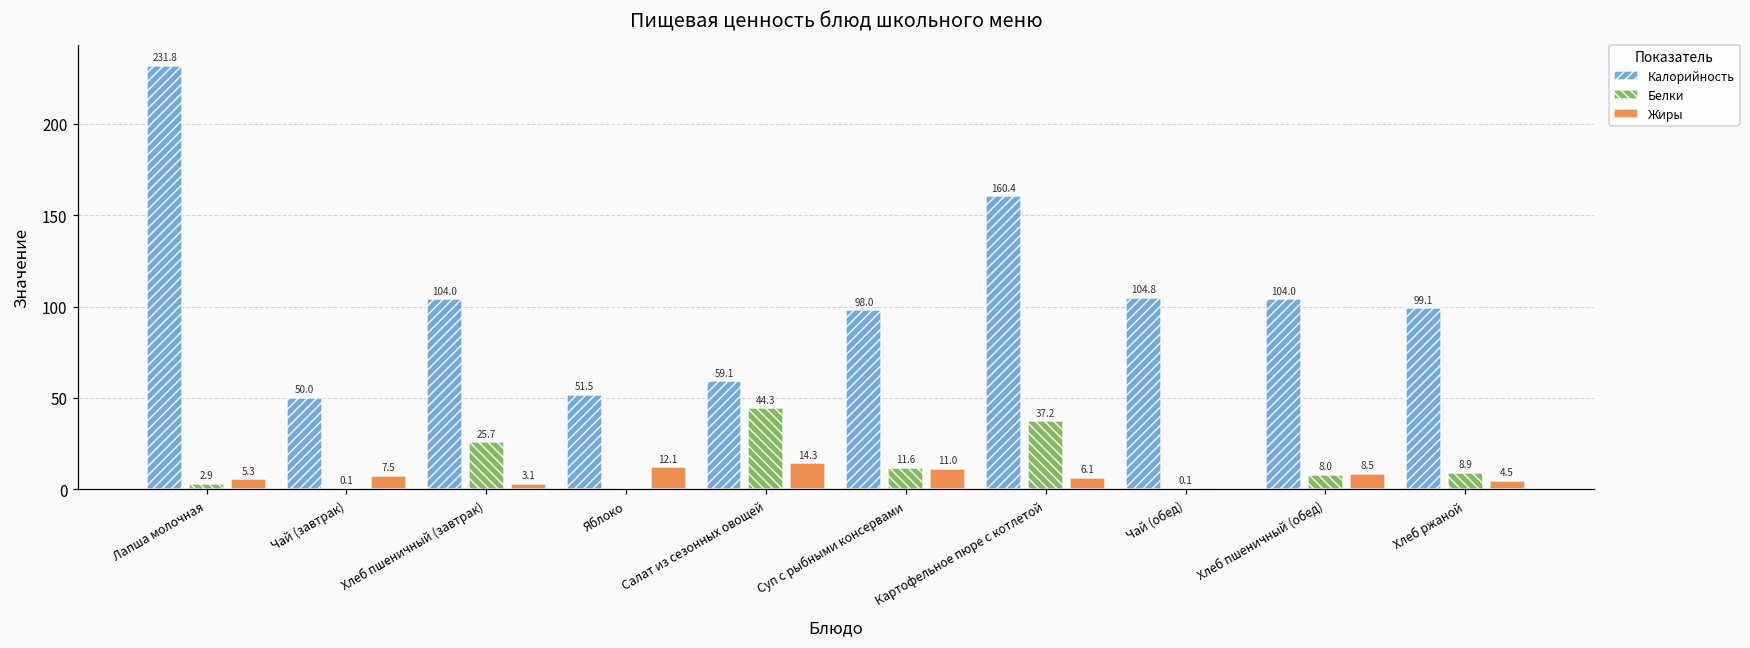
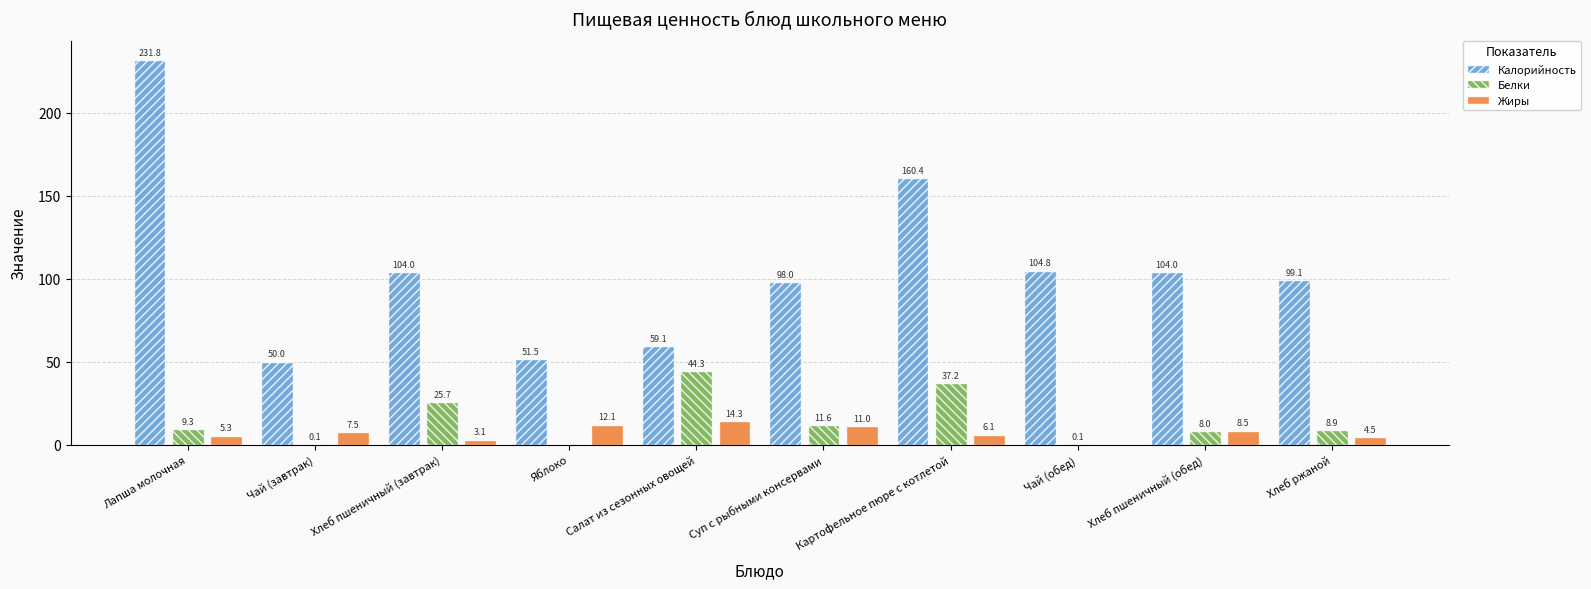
Белки, Лапша молочная: 2.9 -> 9.3
